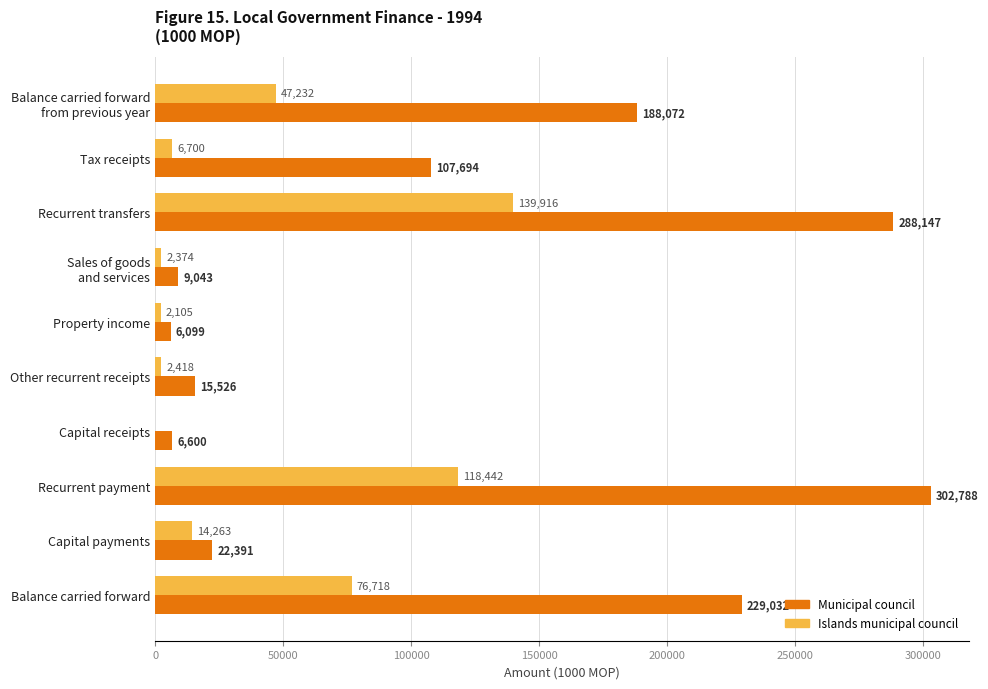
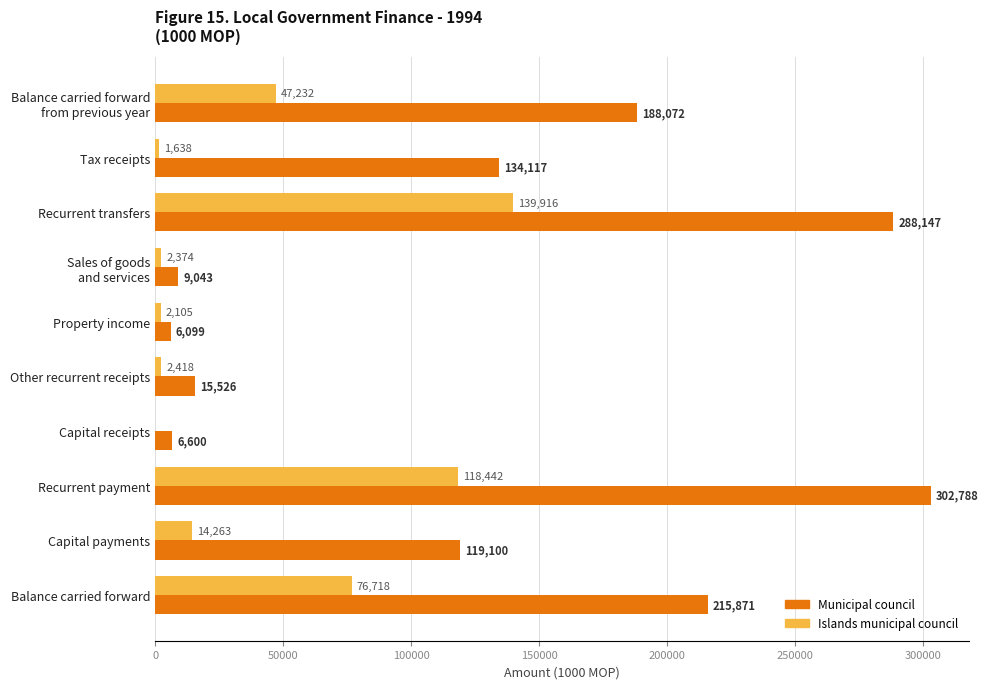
Islands municipal council, Tax receipts: 6,700 -> 1,638
Municipal council, Tax receipts: 107,694 -> 134,117
Municipal council, Capital payments: 22,391 -> 119,100
Municipal council, Balance carried forward: 229,032 -> 215,871
